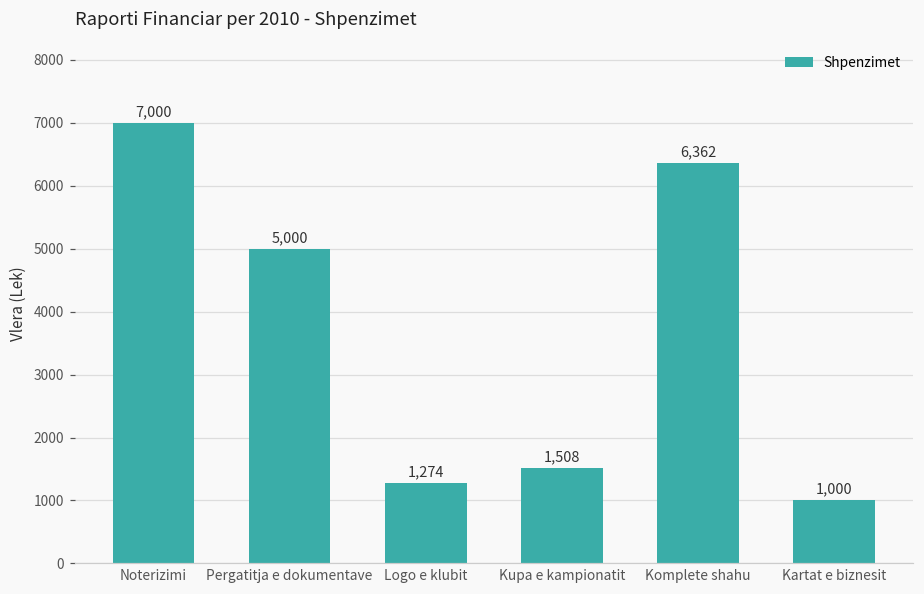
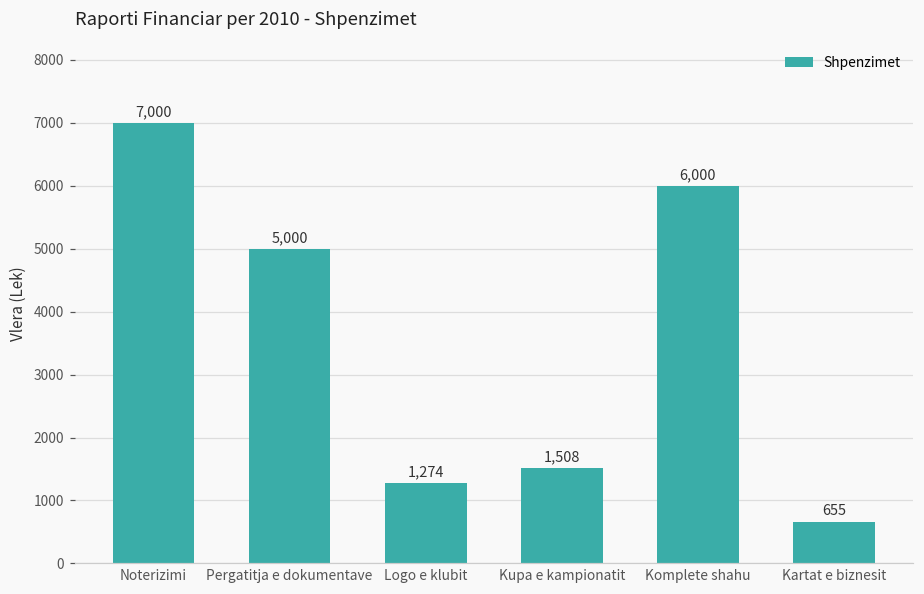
Komplete shahu: 6,362 -> 6,000
Kartat e biznesit: 1,000 -> 655
